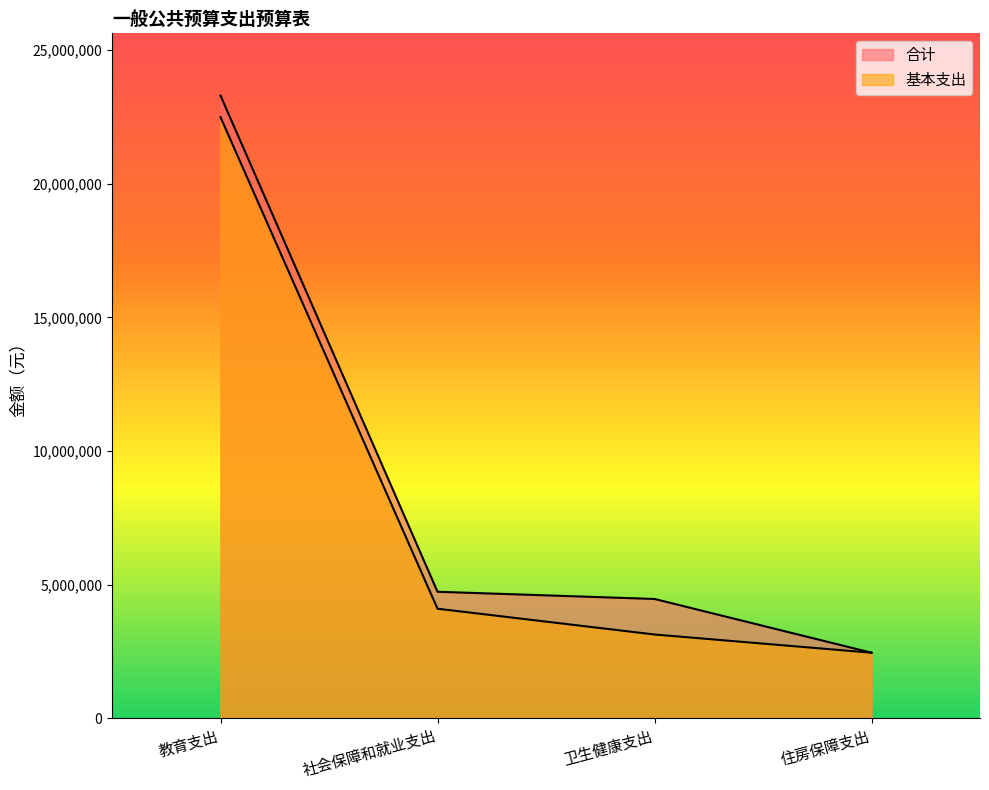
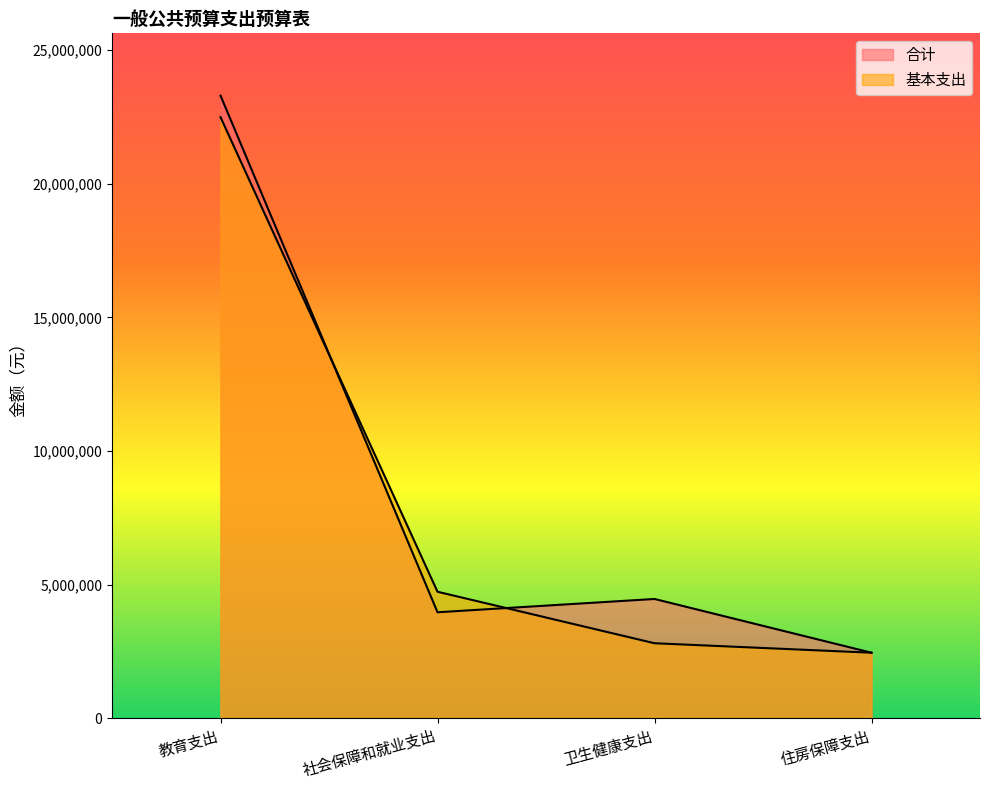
合计, 社会保障和就业支出: 4,700,000 -> 4,000,000
基本支出, 社会保障和就业支出: 4,100,000 -> 4,700,000
基本支出, 卫生健康支出: 3,100,000 -> 2,800,000
